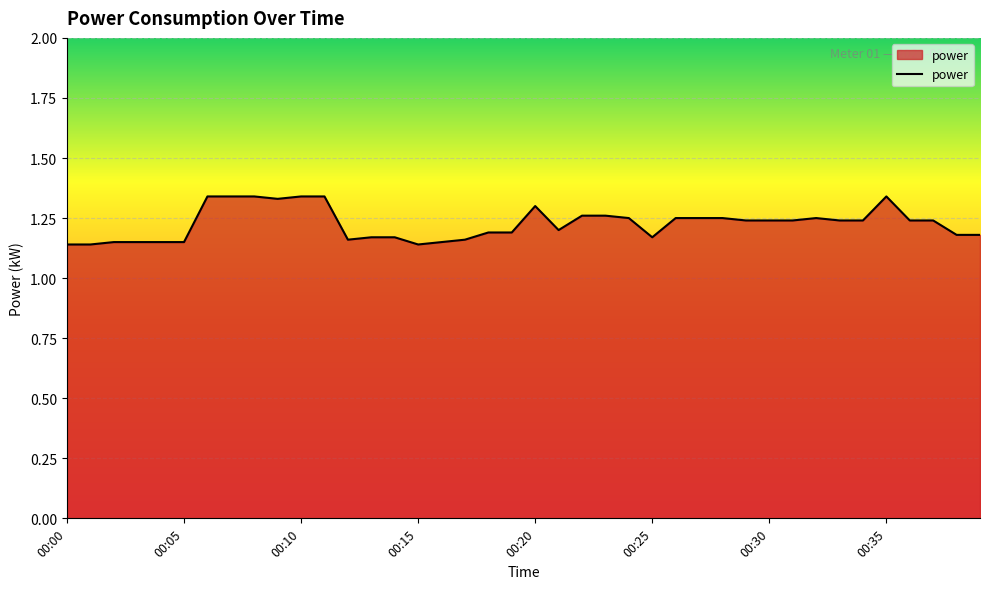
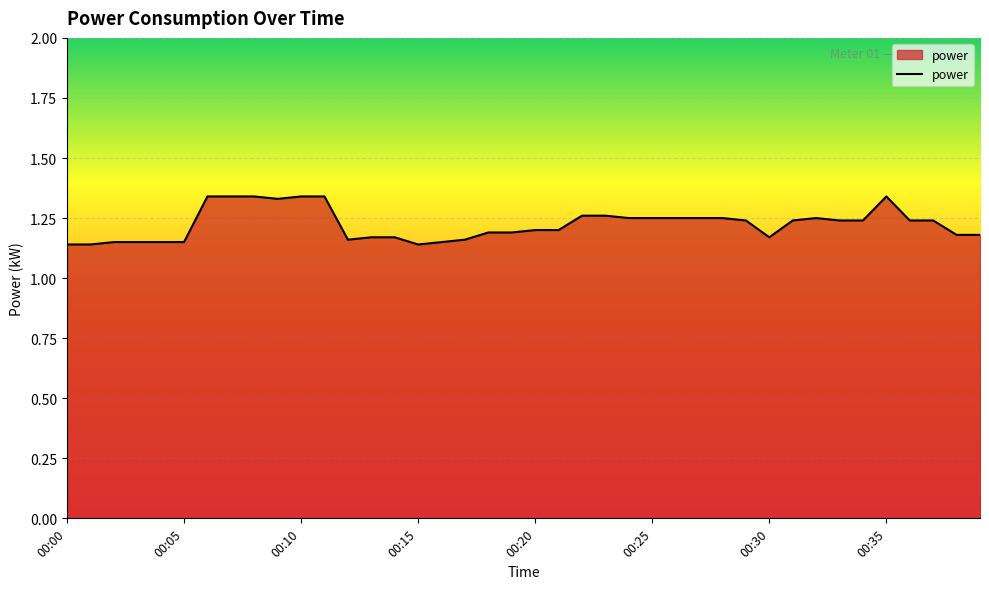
00:20: 1.3 -> 1.2
00:25: 1.17 -> 1.25
00:30: 1.24 -> 1.17
